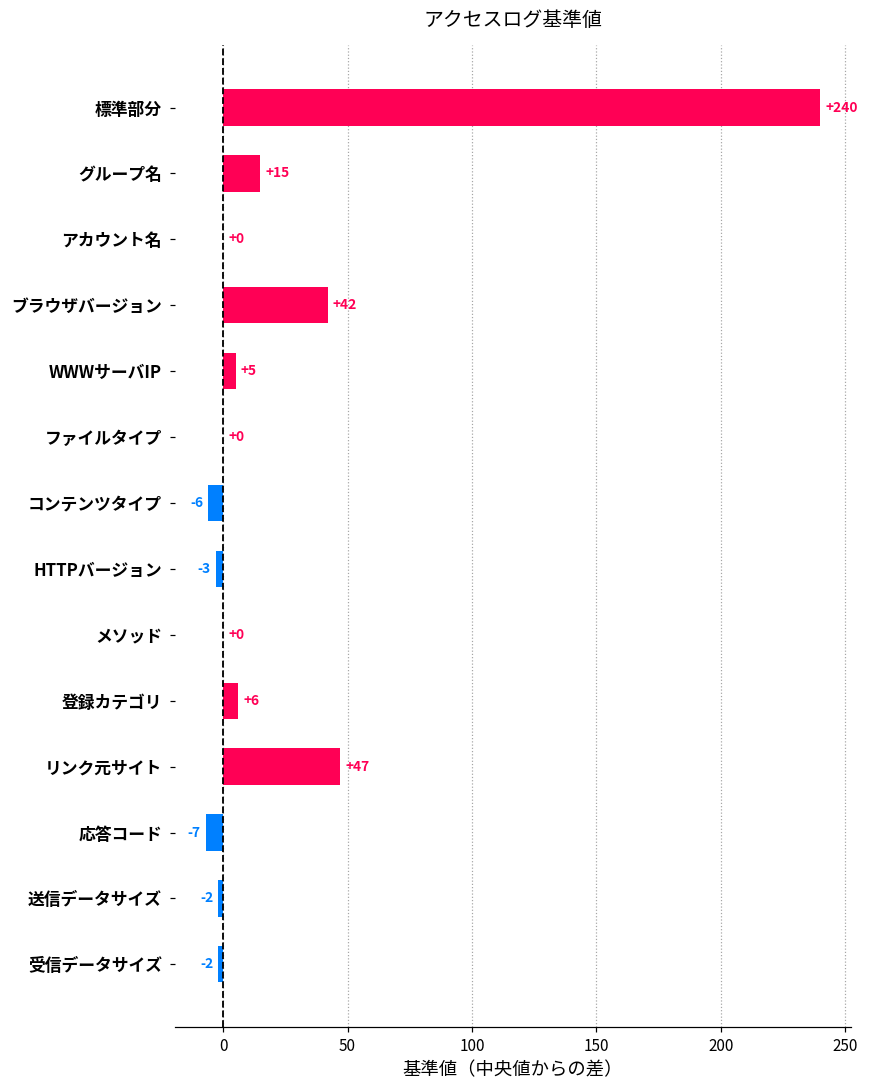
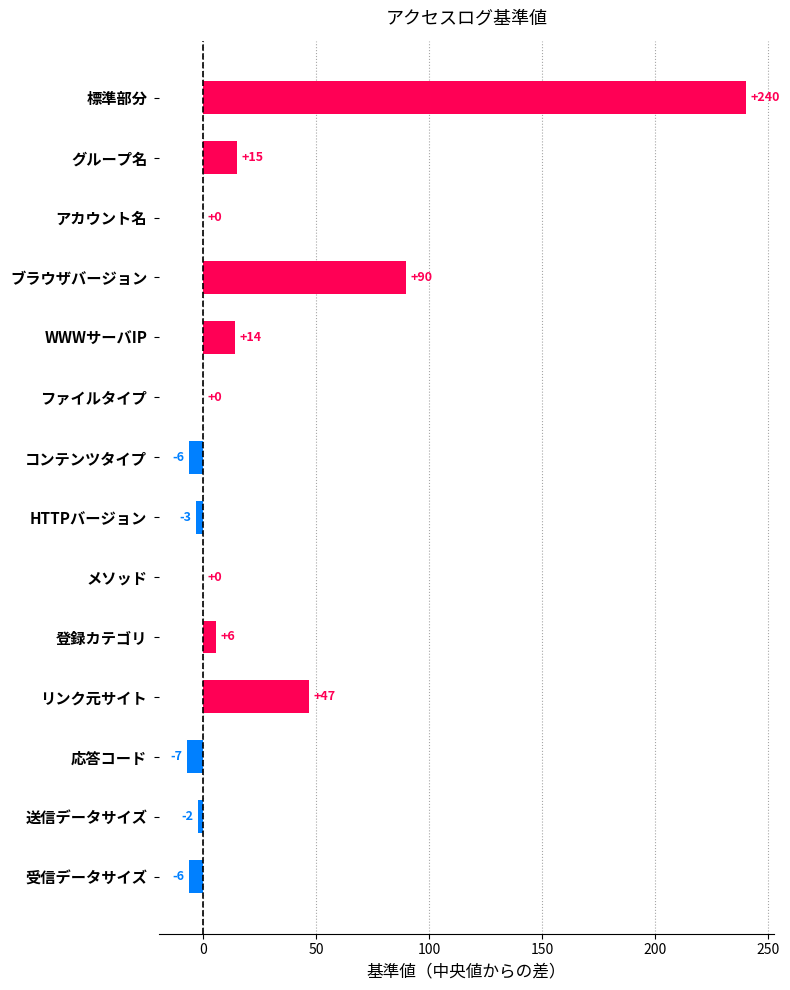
ブラウザバージョン: +42 -> +90
WWWサーバIP: +5 -> +14
受信データサイズ: -2 -> -6
